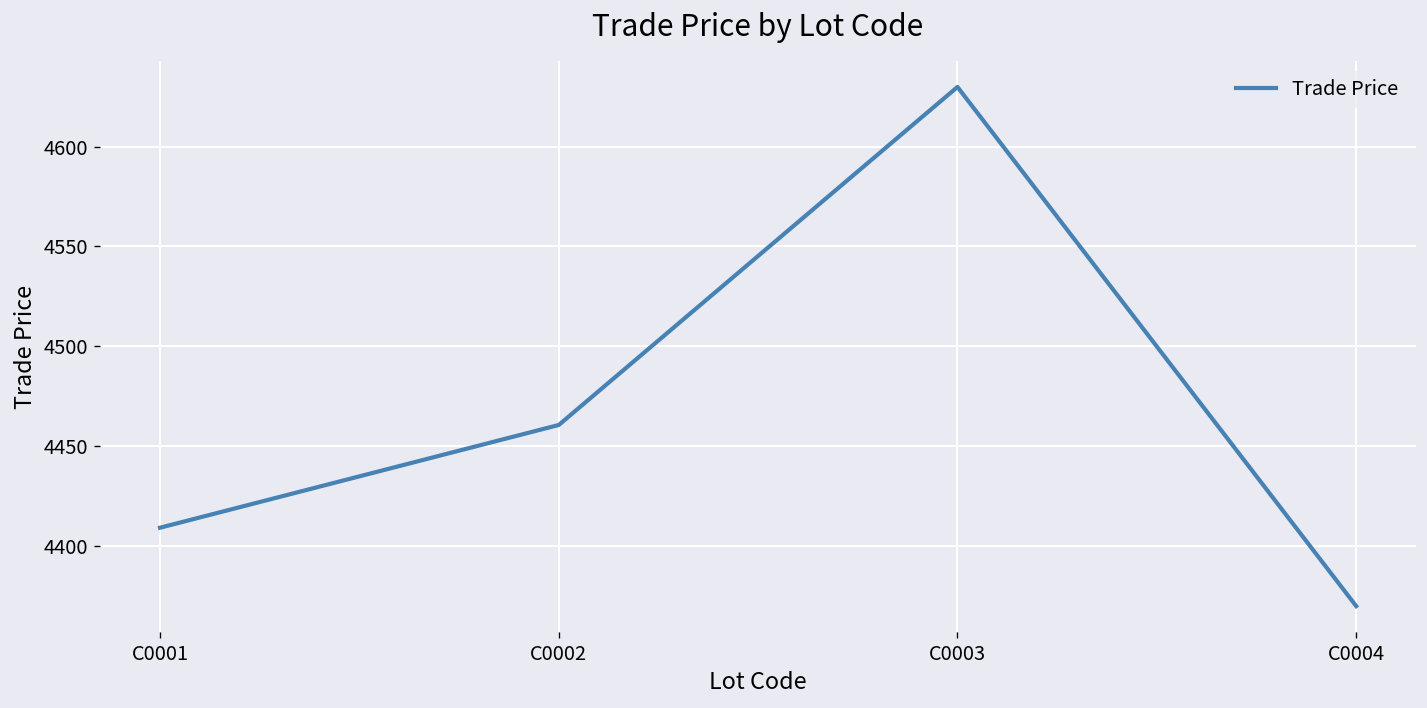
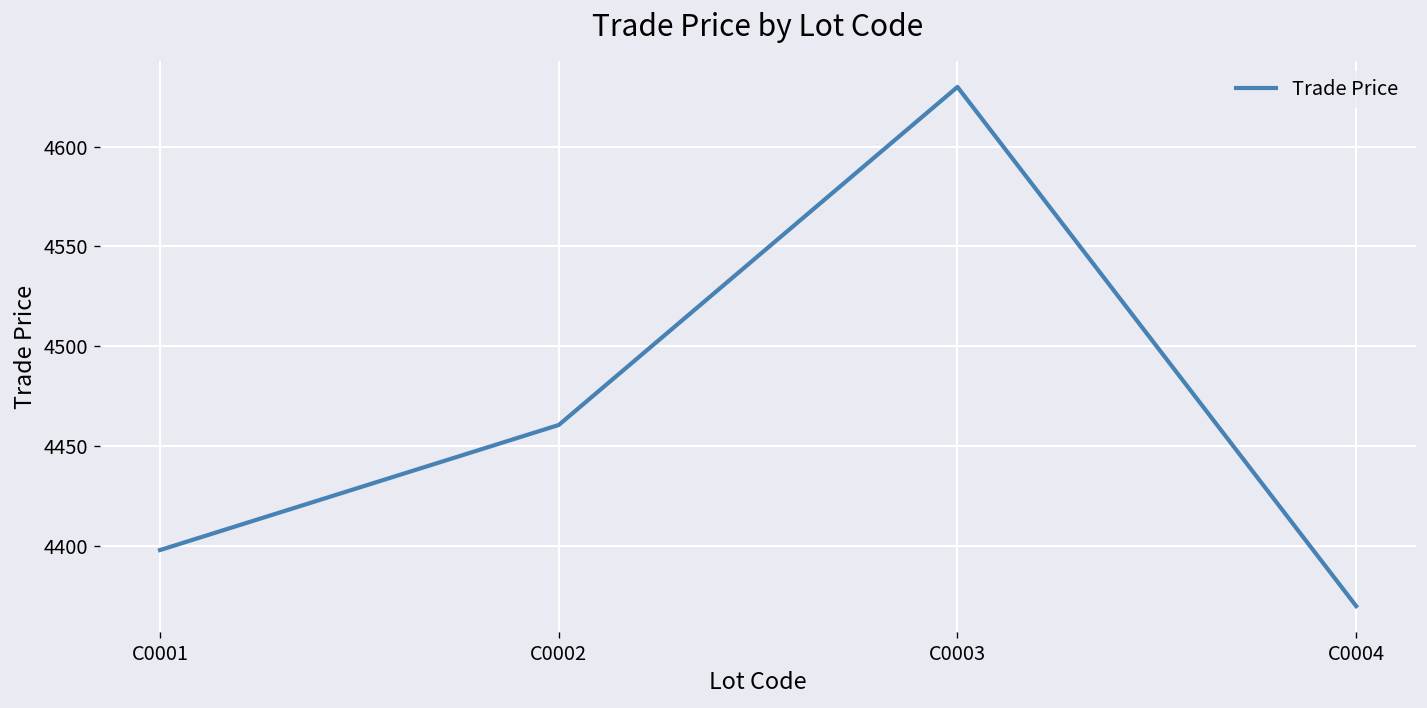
C0001: 4409 -> 4398
